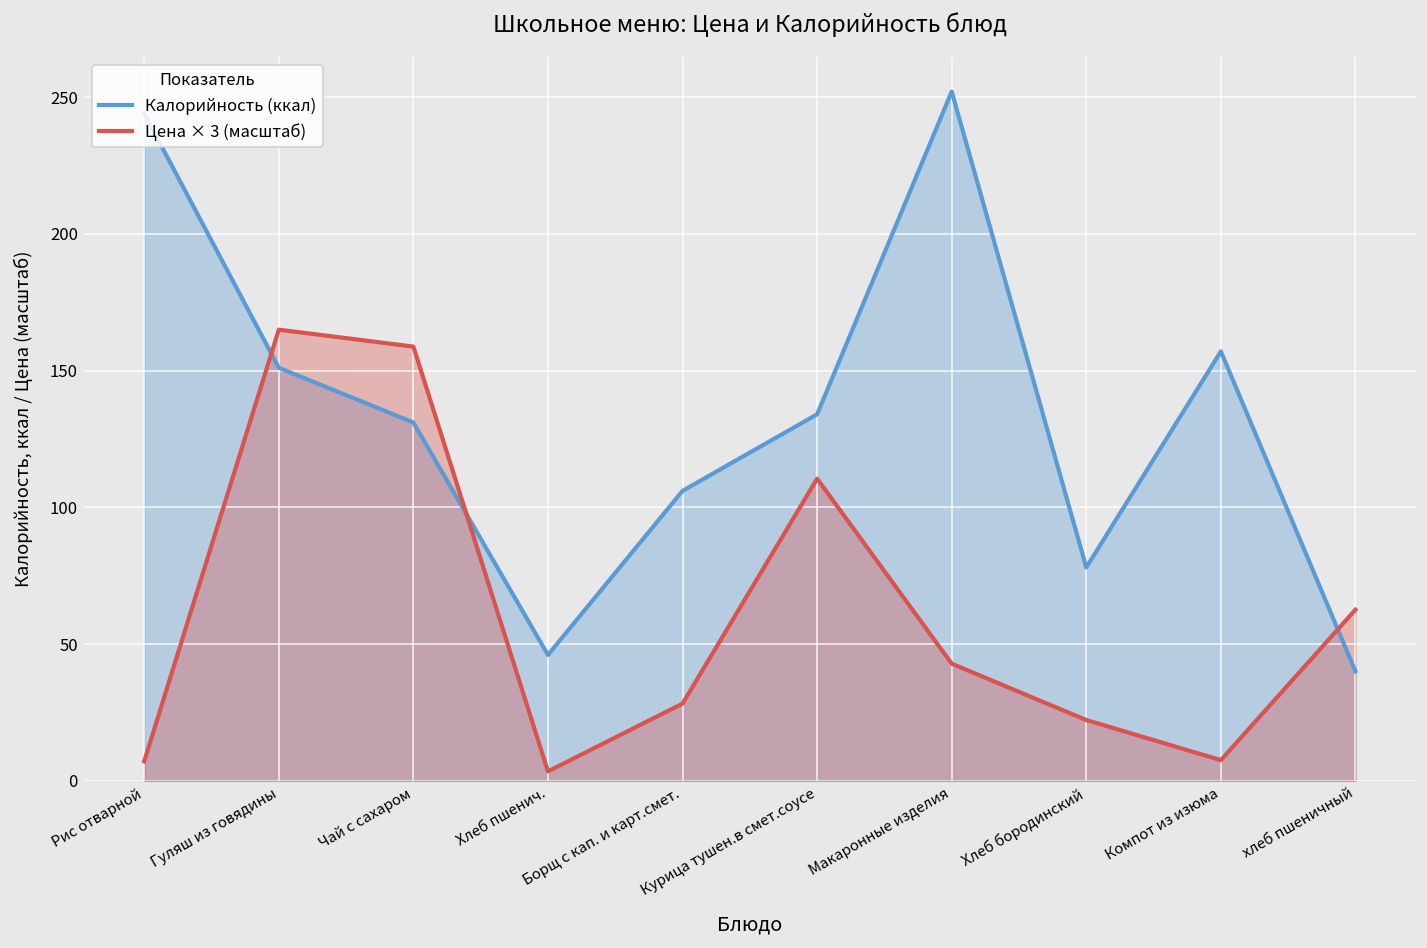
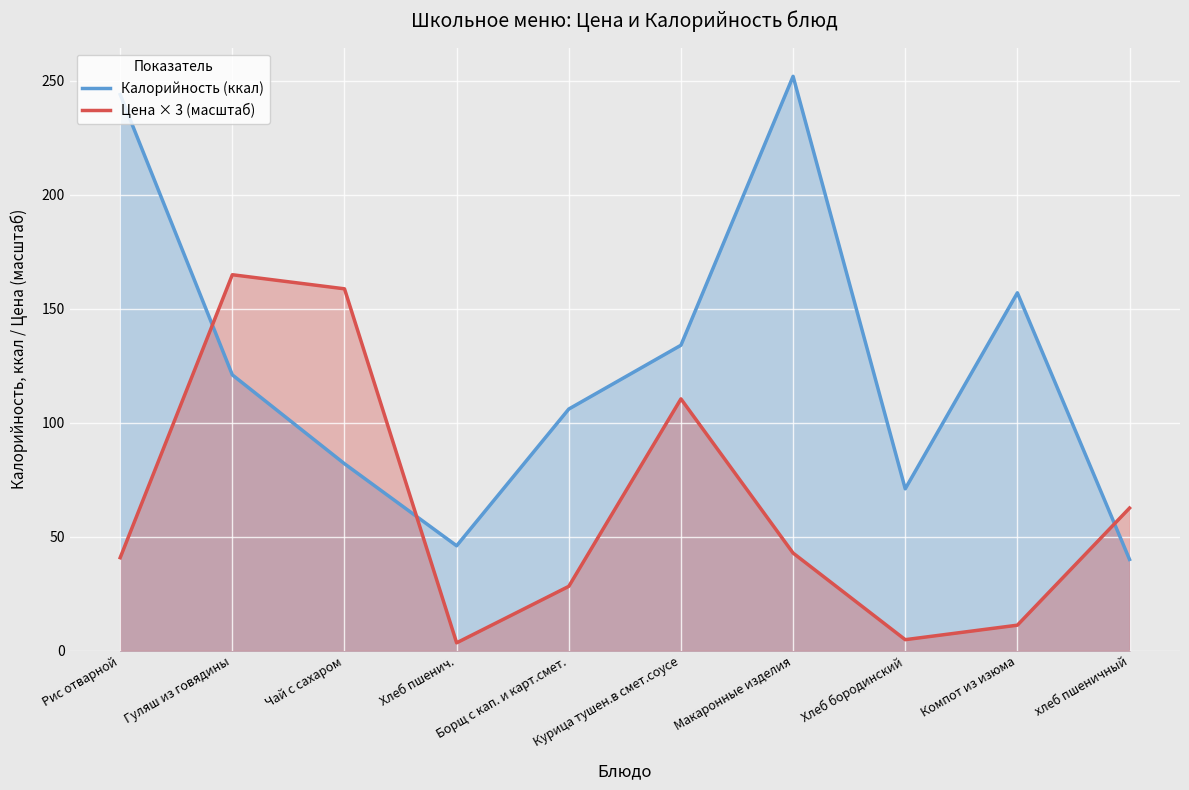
Цена × 3 (масштаб), Рис отварной: 7 -> 41
Калорийность (ккал), Гуляш из говядины: 151 -> 121
Калорийность (ккал), Чай с сахаром: 131 -> 82
Калорийность (ккал), Хлеб бородинский: 78 -> 71
Цена × 3 (масштаб), Хлеб бородинский: 22 -> 5
Цена × 3 (масштаб), Компот из изюма: 8 -> 11
